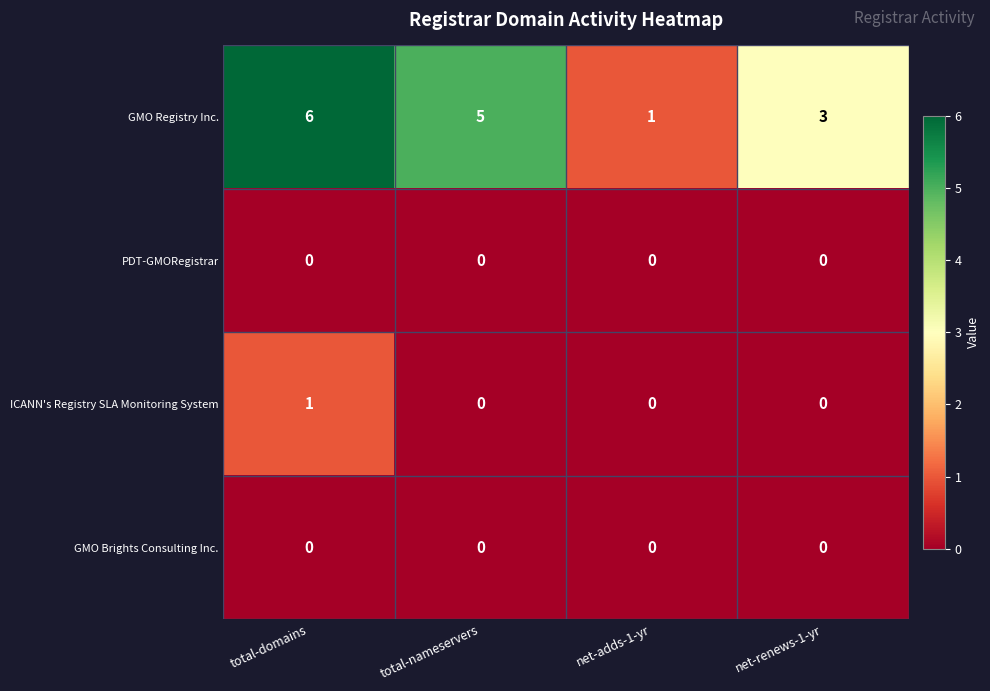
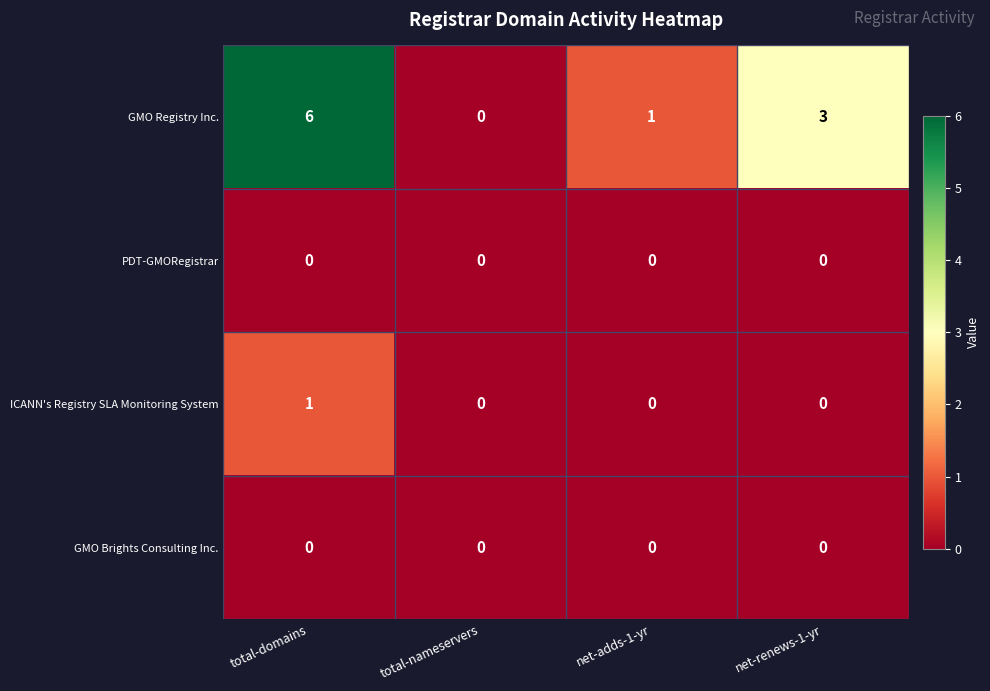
GMO Registry Inc., total-nameservers: 5 -> 0
